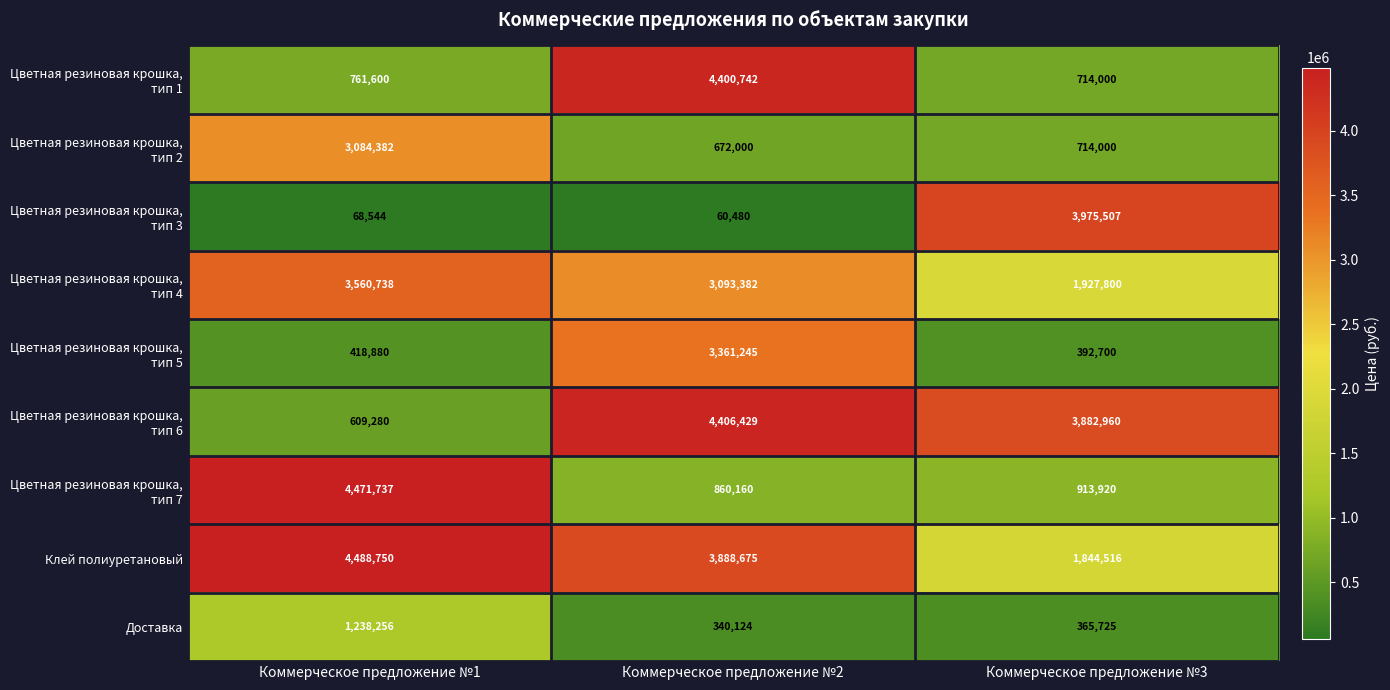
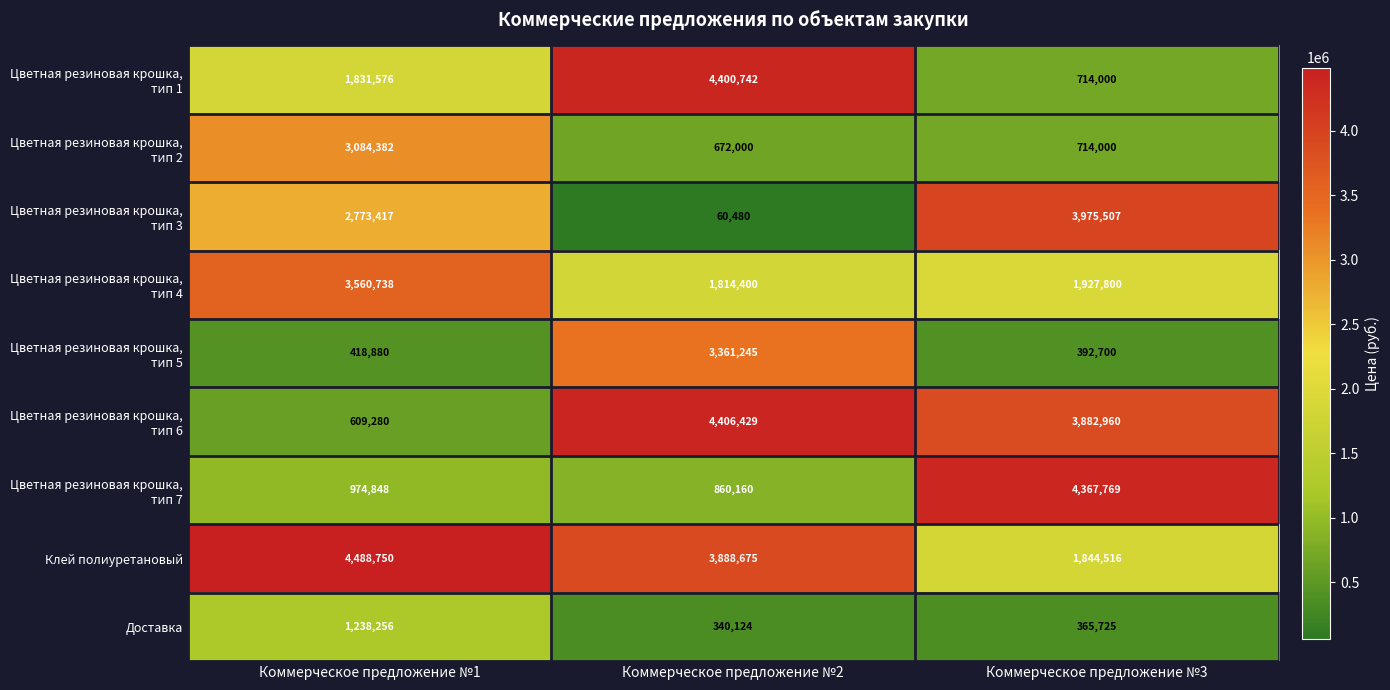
Цветная резиновая крошка, тип 1, Коммерческое предложение №1: 761,600 -> 1,831,576
Цветная резиновая крошка, тип 3, Коммерческое предложение №1: 68,544 -> 2,773,417
Цветная резиновая крошка, тип 4, Коммерческое предложение №2: 3,093,382 -> 1,814,400
Цветная резиновая крошка, тип 7, Коммерческое предложение №1: 4,471,737 -> 974,848
Цветная резиновая крошка, тип 7, Коммерческое предложение №3: 913,920 -> 4,367,769
